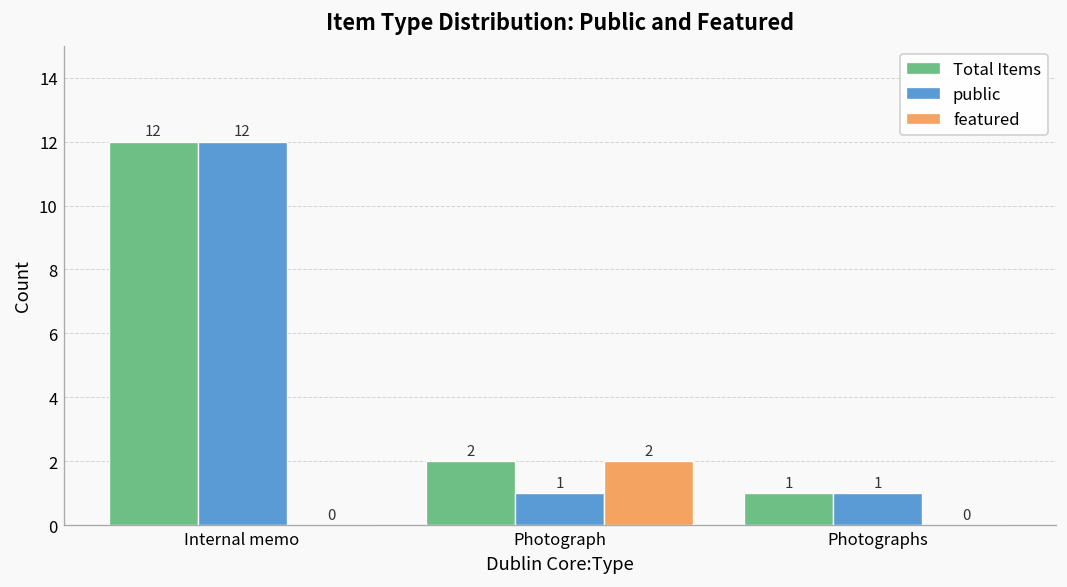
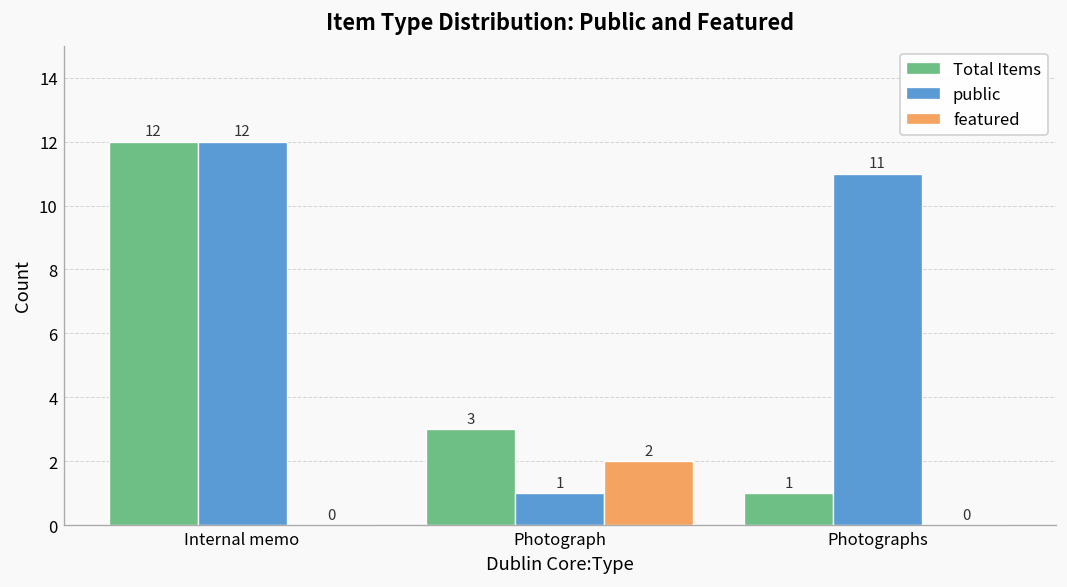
Total Items, Photograph: 2 -> 3
public, Photographs: 1 -> 11
